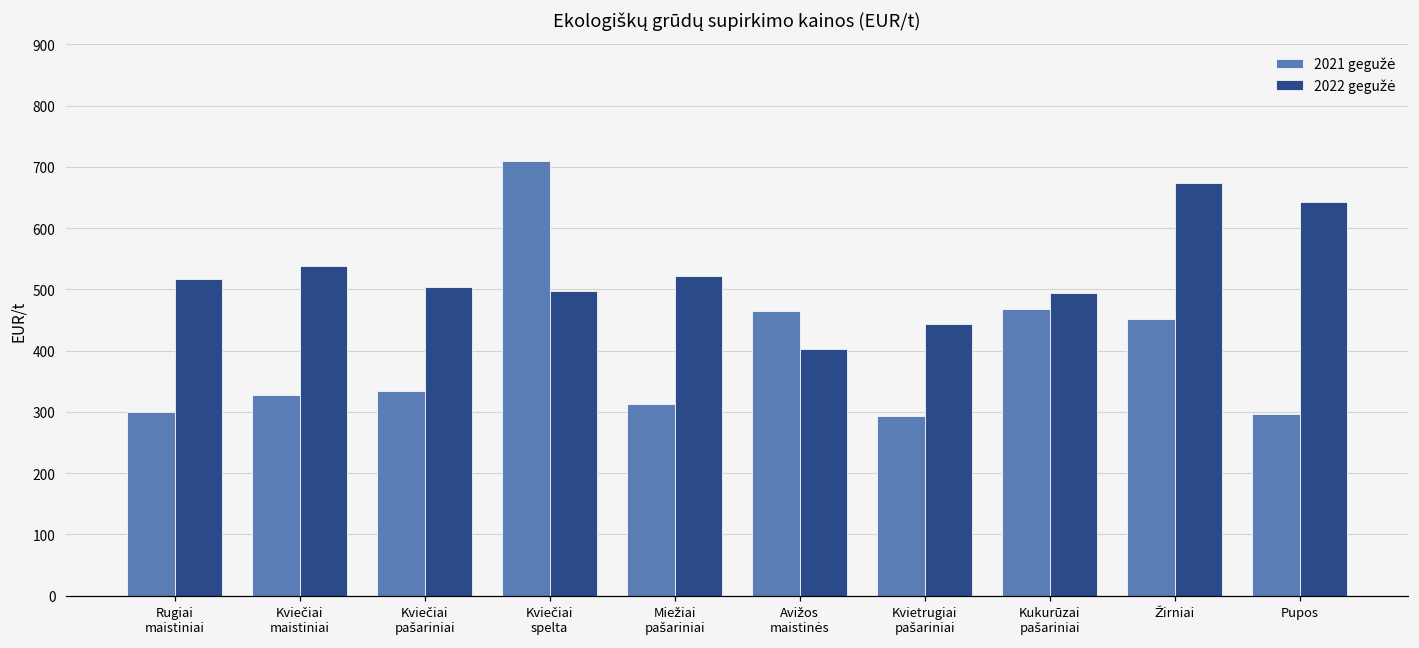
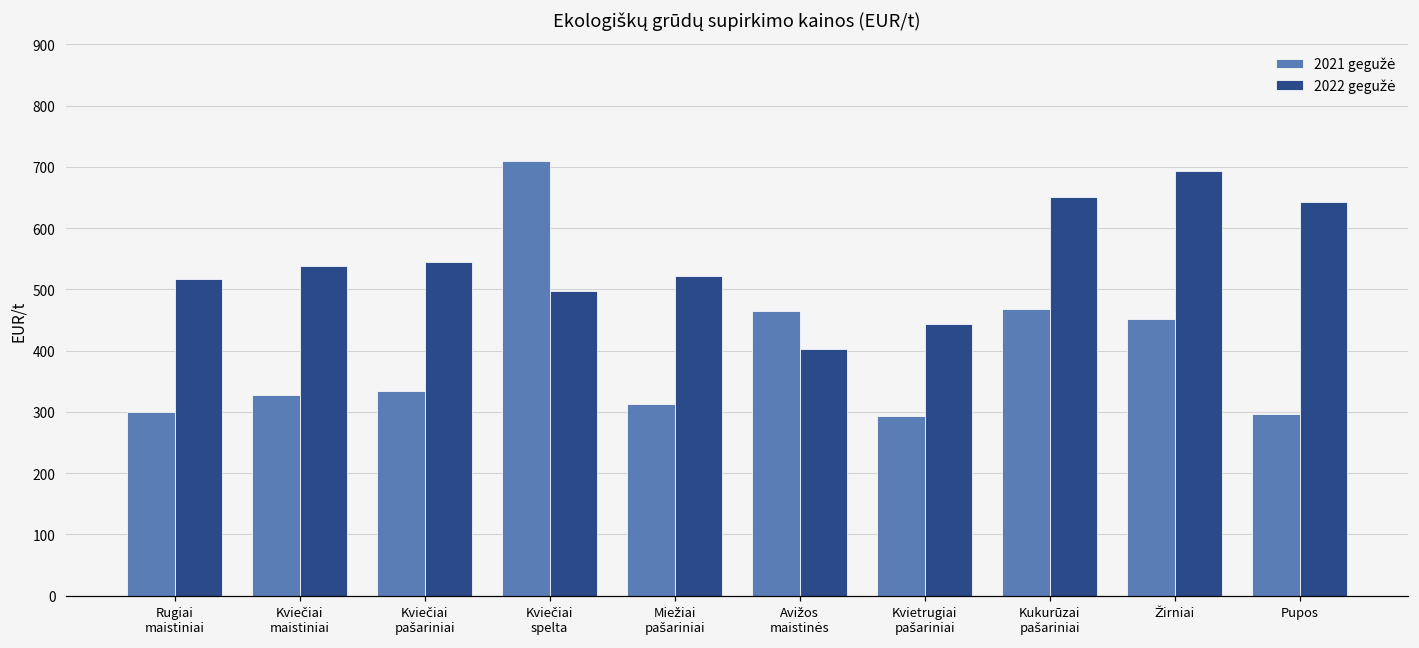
2022 gegužė, Kviečiai pašariniai: 500 -> 540
2022 gegužė, Kukurūzai pašariniai: 490 -> 650
2022 gegužė, Žirniai: 670 -> 690
